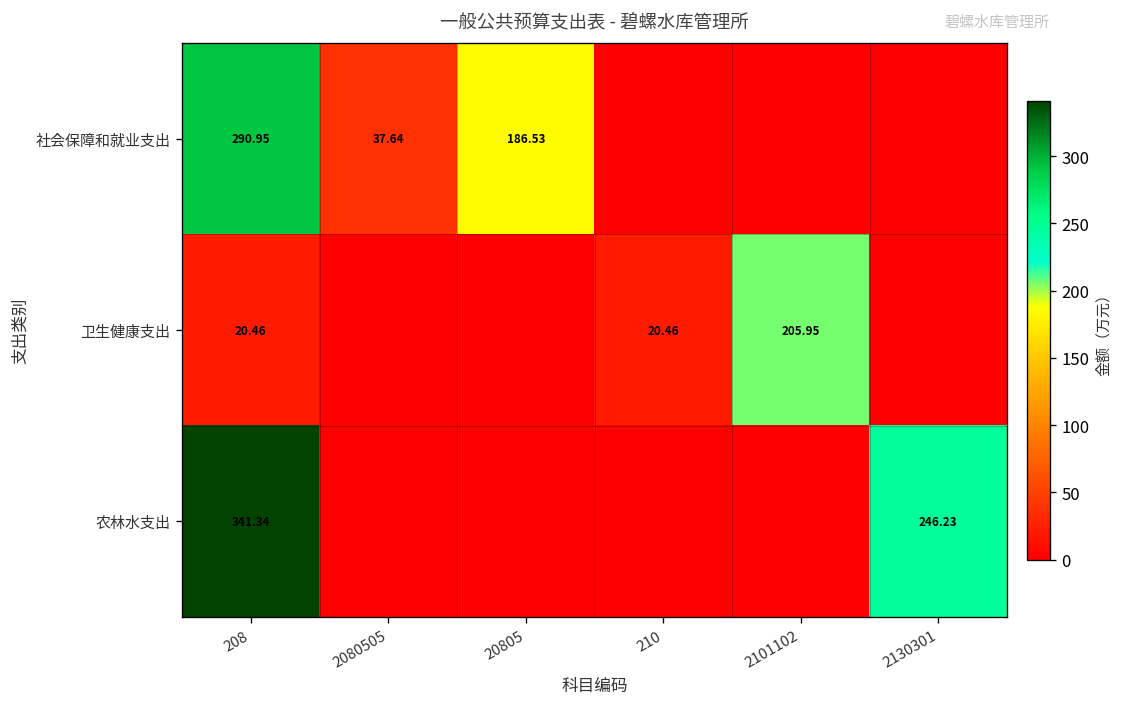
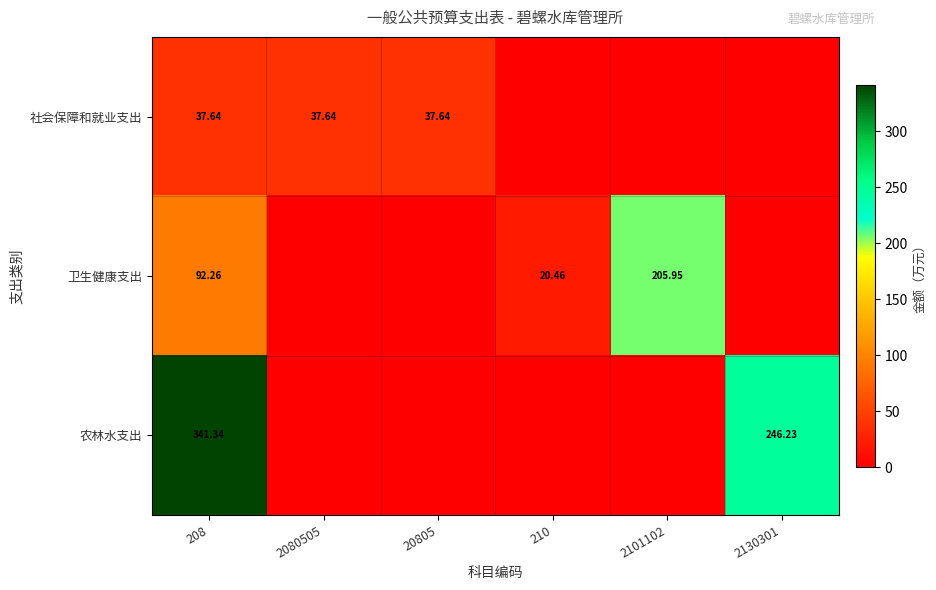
社会保障和就业支出, 208: 290.95 -> 37.64
社会保障和就业支出, 20805: 186.53 -> 37.64
卫生健康支出, 208: 20.46 -> 92.26
